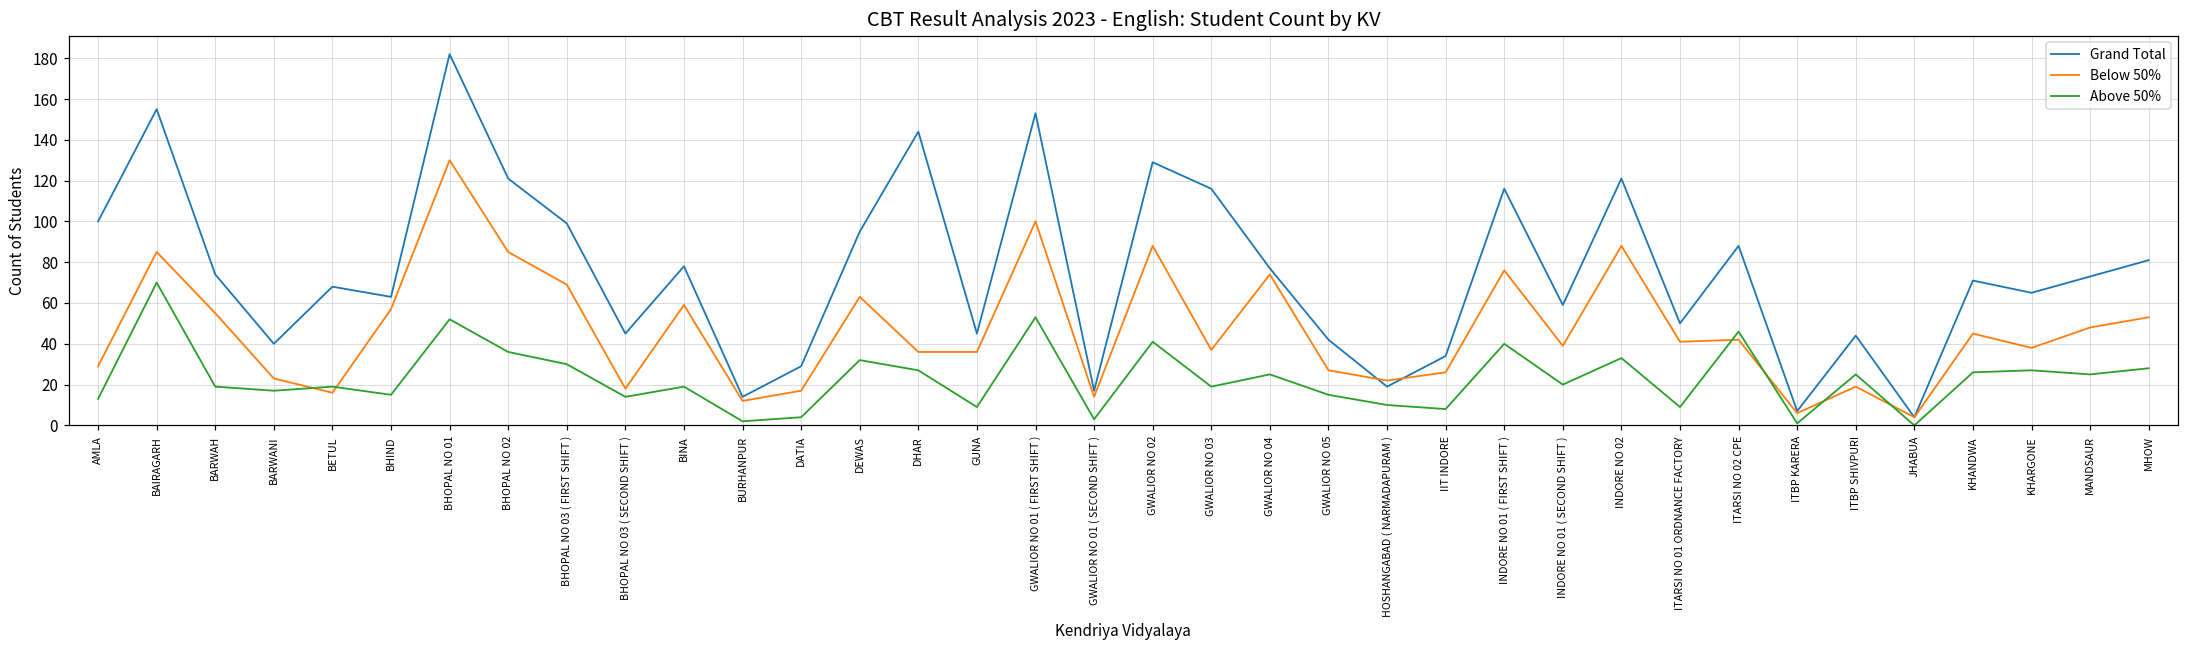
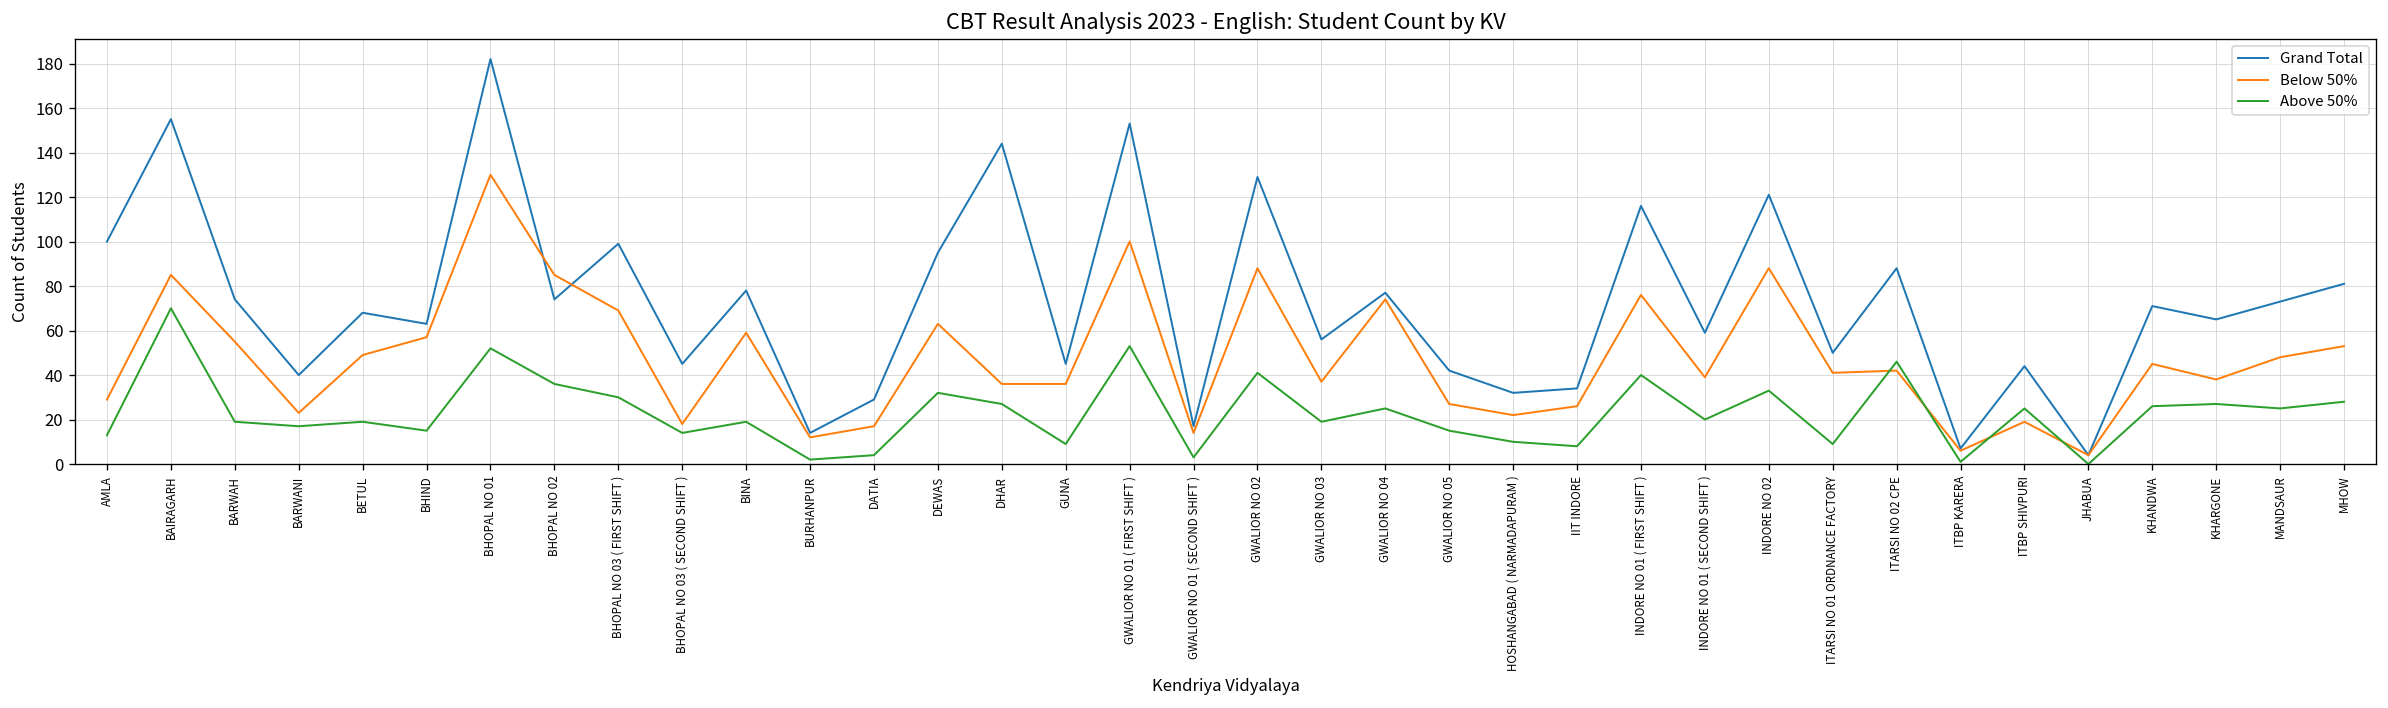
Below 50%, BETUL: 16 -> 49
Grand Total, BHOPAL NO 02: 121 -> 74
Grand Total, GWALIOR NO 03: 116 -> 56
Grand Total, HOSHANGABAD ( NARMADAPURAM ): 19 -> 32
